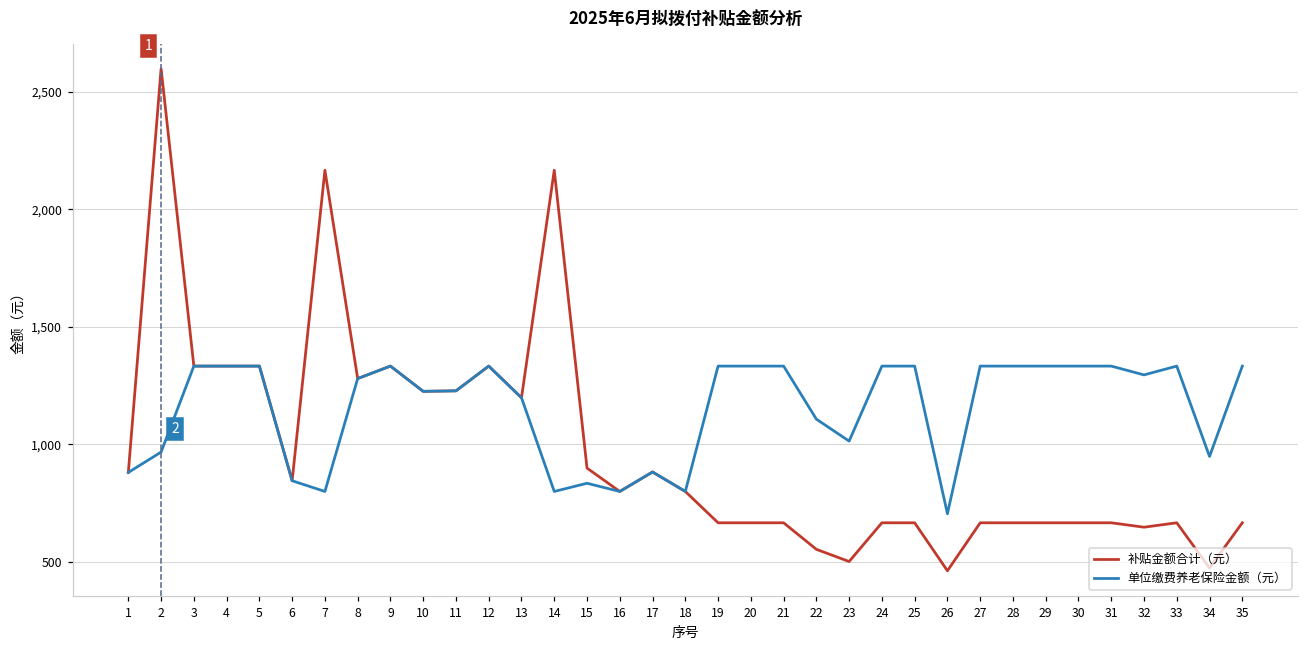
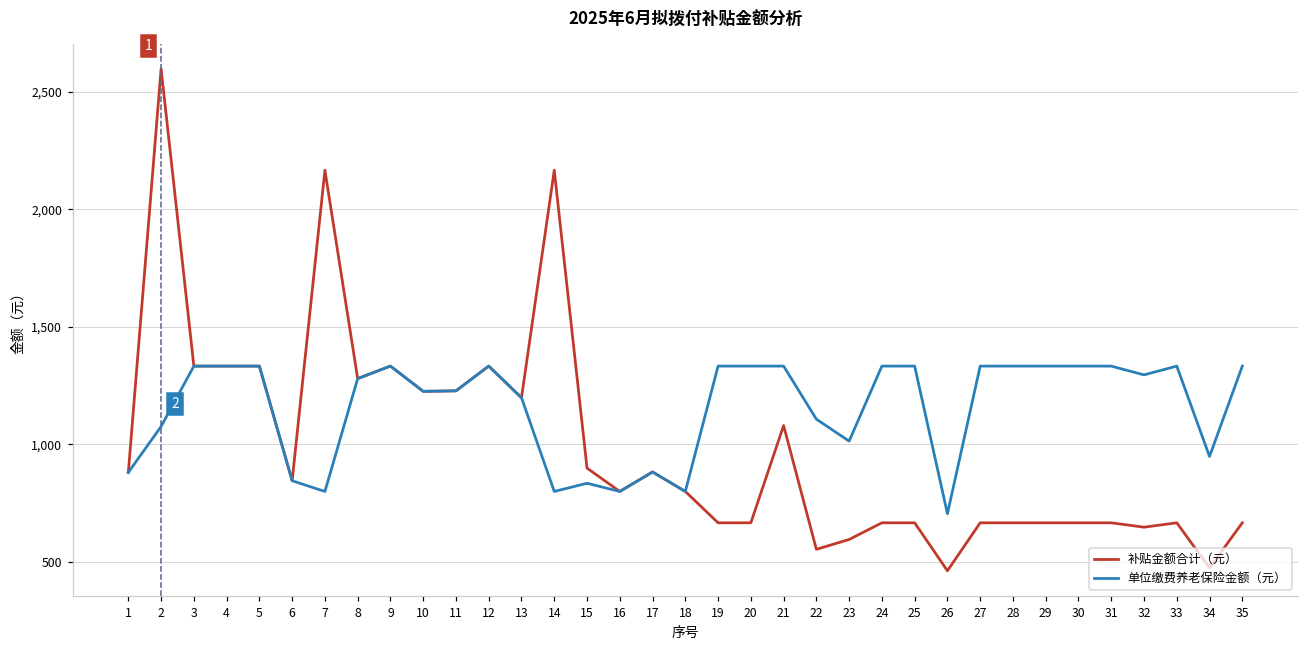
单位缴费养老保险金额（元）, 2: 970 -> 1,080
补贴金额合计（元）, 21: 670 -> 1,080
补贴金额合计（元）, 23: 500 -> 600
